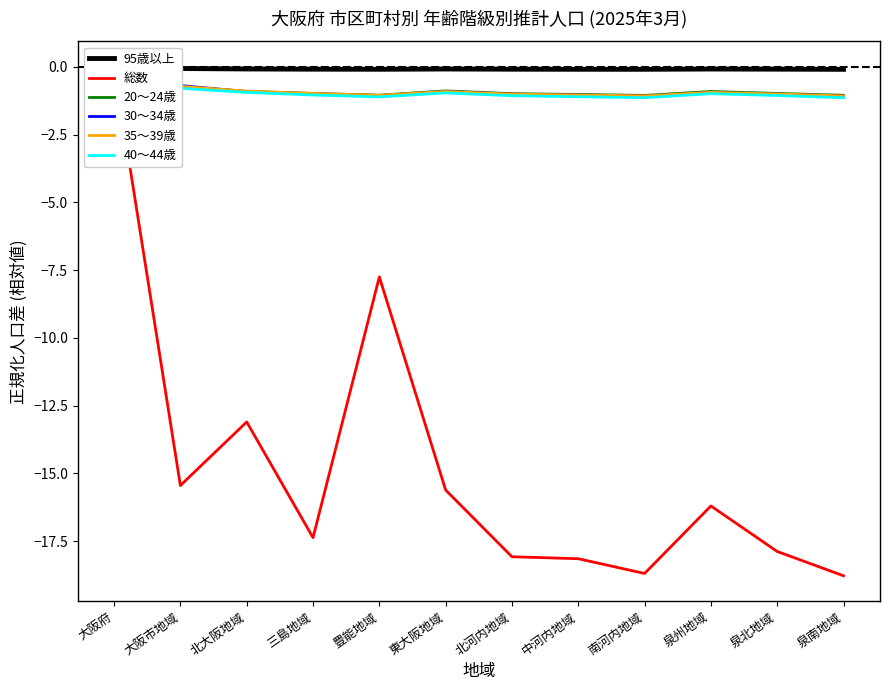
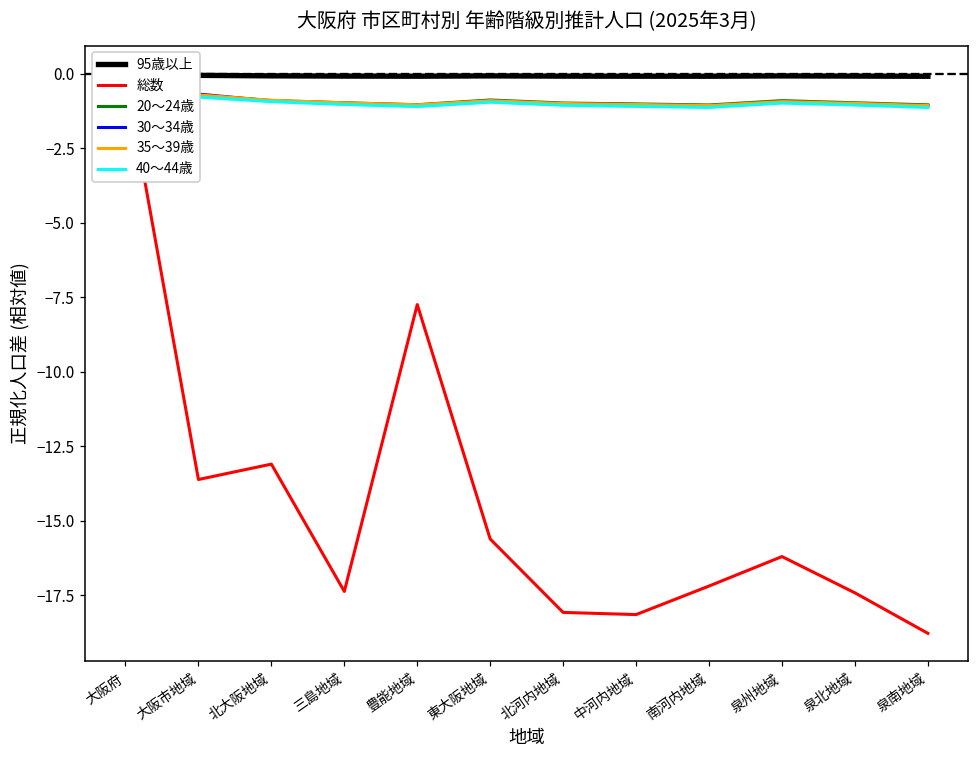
総数, 大阪市地域: -15.5 -> -13.6
総数, 南河内地域: -18.7 -> -17.2
総数, 泉北地域: -17.9 -> -17.4
